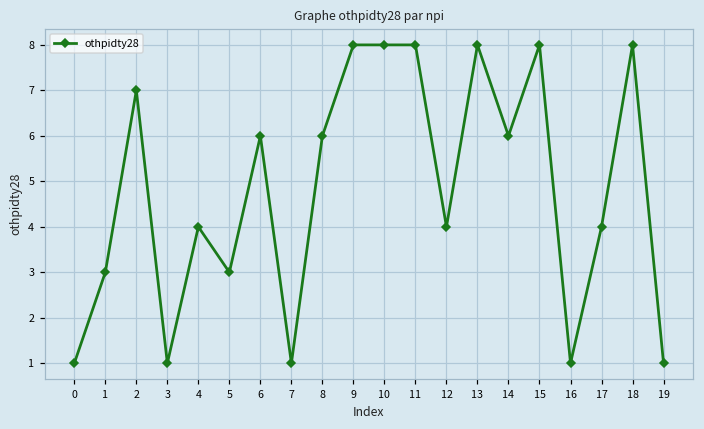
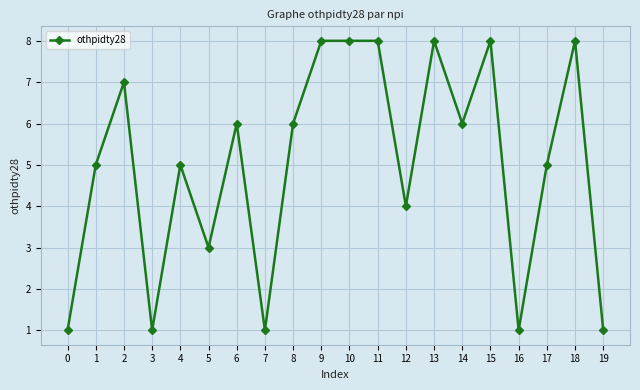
1: 3 -> 5
4: 4 -> 5
17: 4 -> 5
